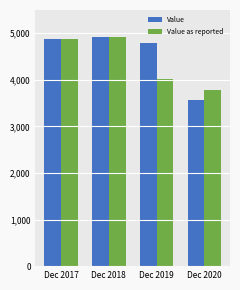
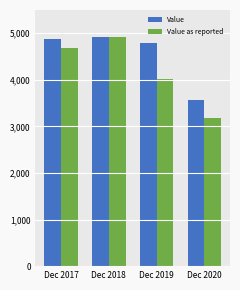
Value as reported, Dec 2017: 4,900 -> 4,700
Value as reported, Dec 2020: 3,800 -> 3,200
